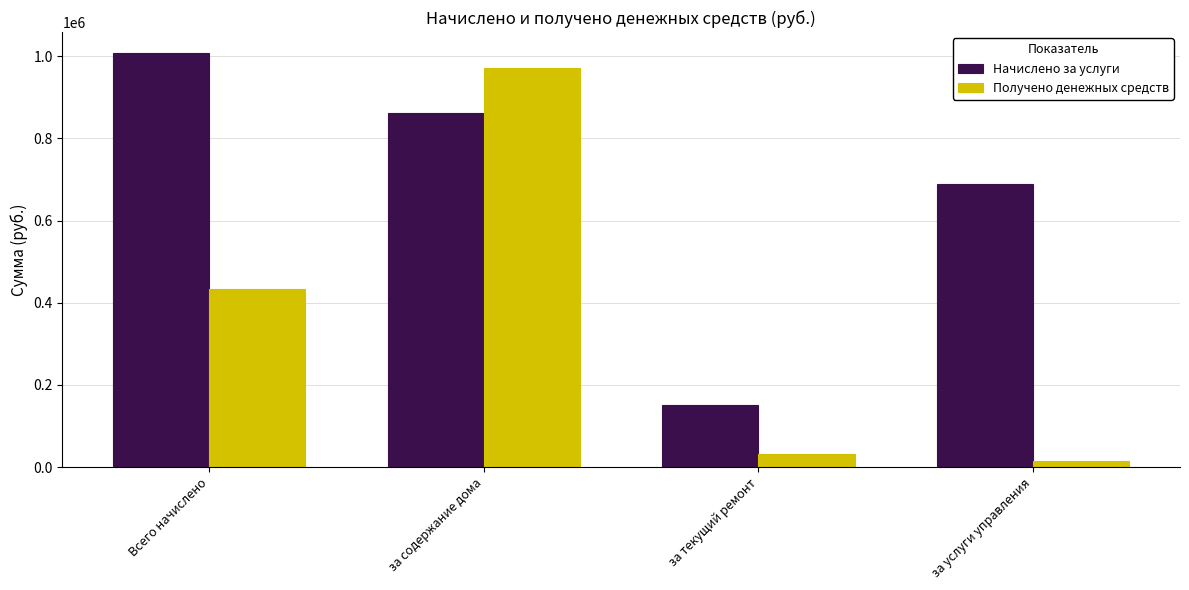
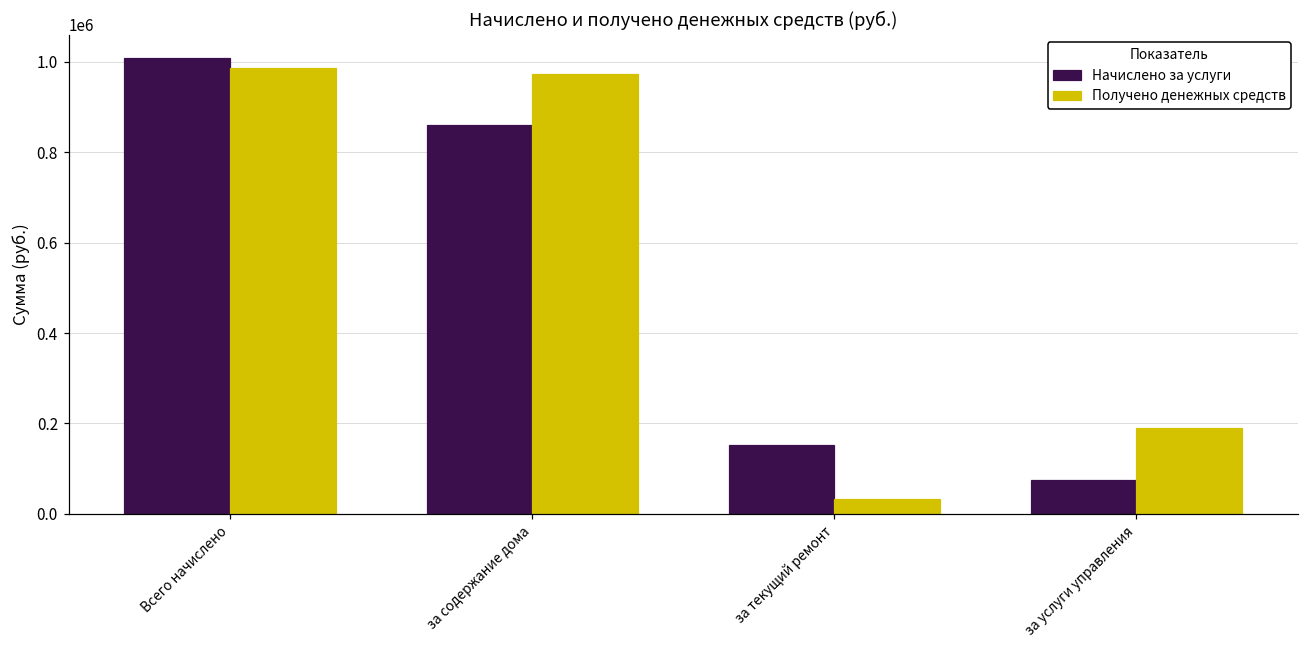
Получено денежных средств, Всего начислено: 430000 -> 990000
Начислено за услуги, за услуги управления: 690000 -> 70000
Получено денежных средств, за услуги управления: 10000 -> 190000
